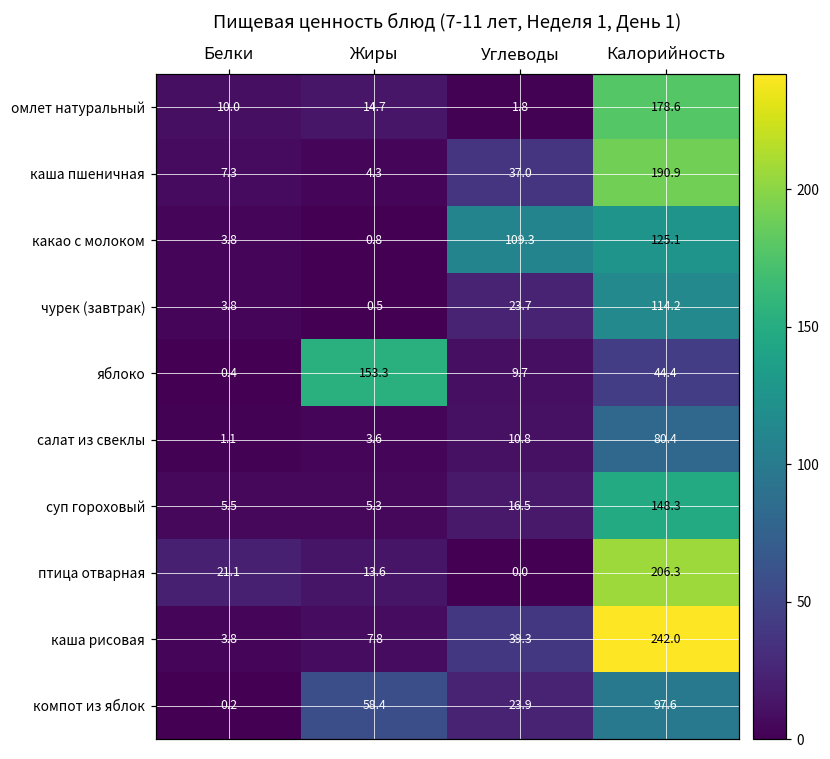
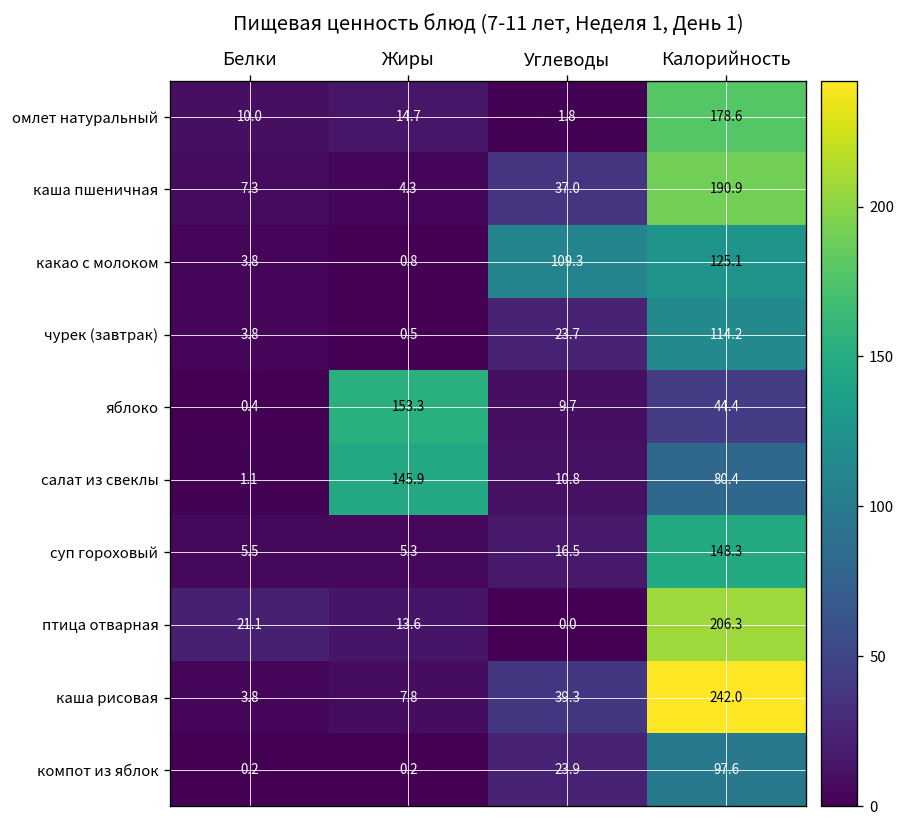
салат из свеклы, Жиры: 3.6 -> 145.9
компот из яблок, Жиры: 58.4 -> 0.2
